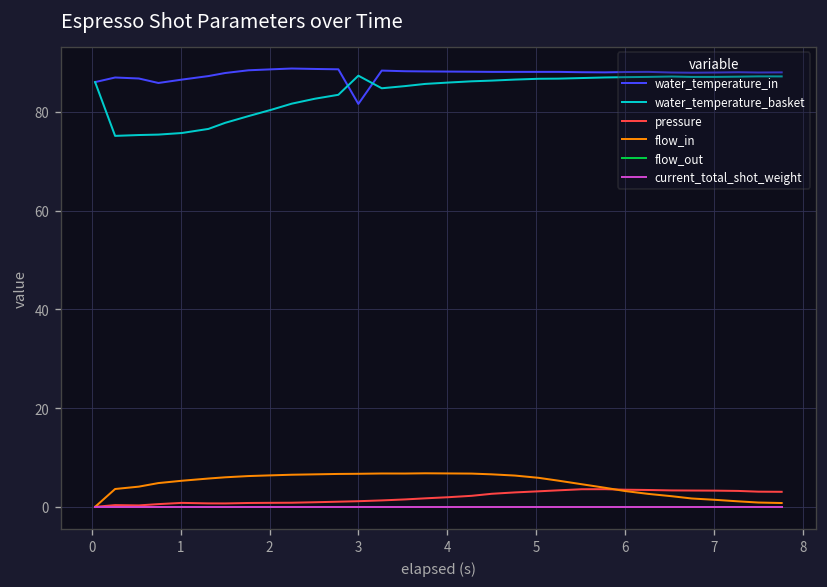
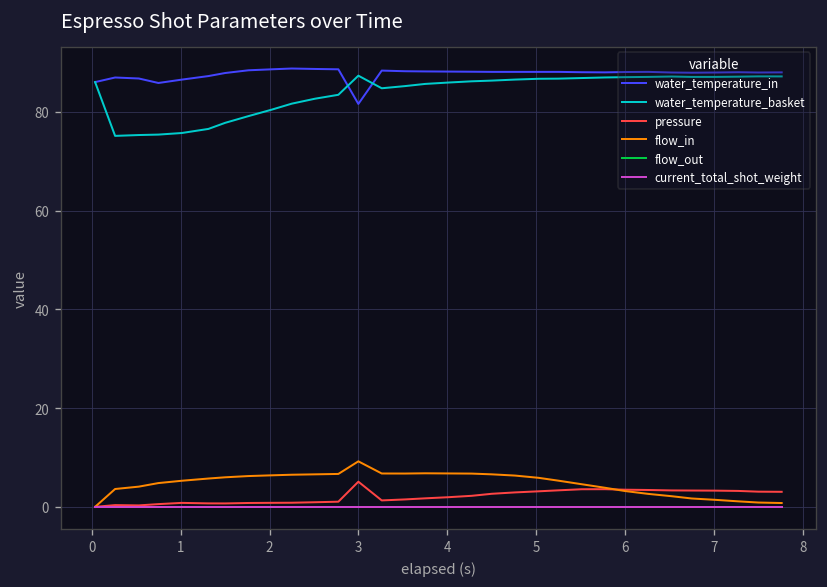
pressure, 3: 1 -> 5
flow_in, 3: 7 -> 9
